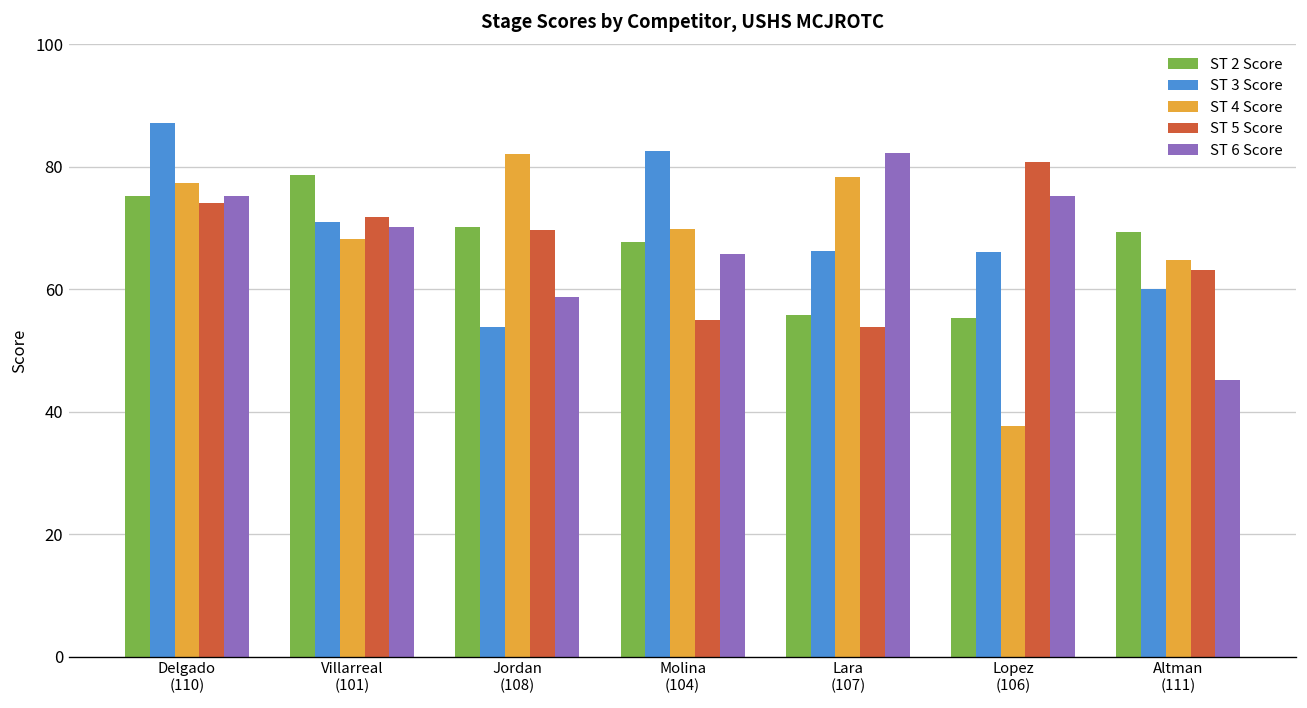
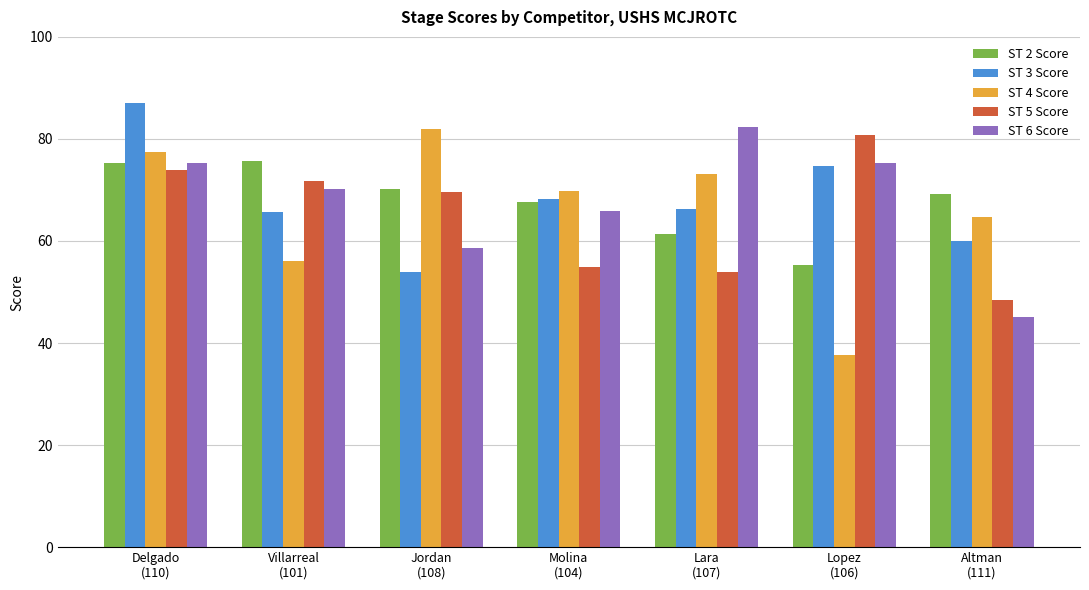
ST 2 Score, Villarreal (101): 79 -> 76
ST 3 Score, Villarreal (101): 71 -> 66
ST 4 Score, Villarreal (101): 68 -> 56
ST 3 Score, Molina (104): 83 -> 68
ST 2 Score, Lara (107): 56 -> 61
ST 4 Score, Lara (107): 78 -> 73
ST 3 Score, Lopez (106): 66 -> 75
ST 5 Score, Altman (111): 63 -> 49
